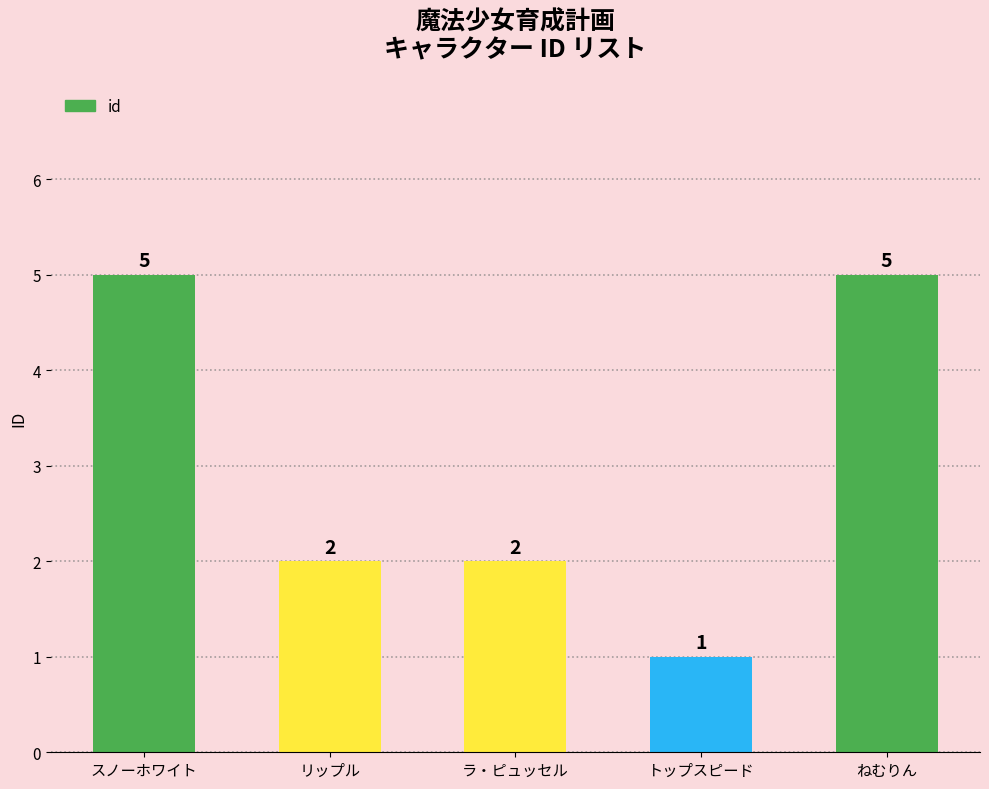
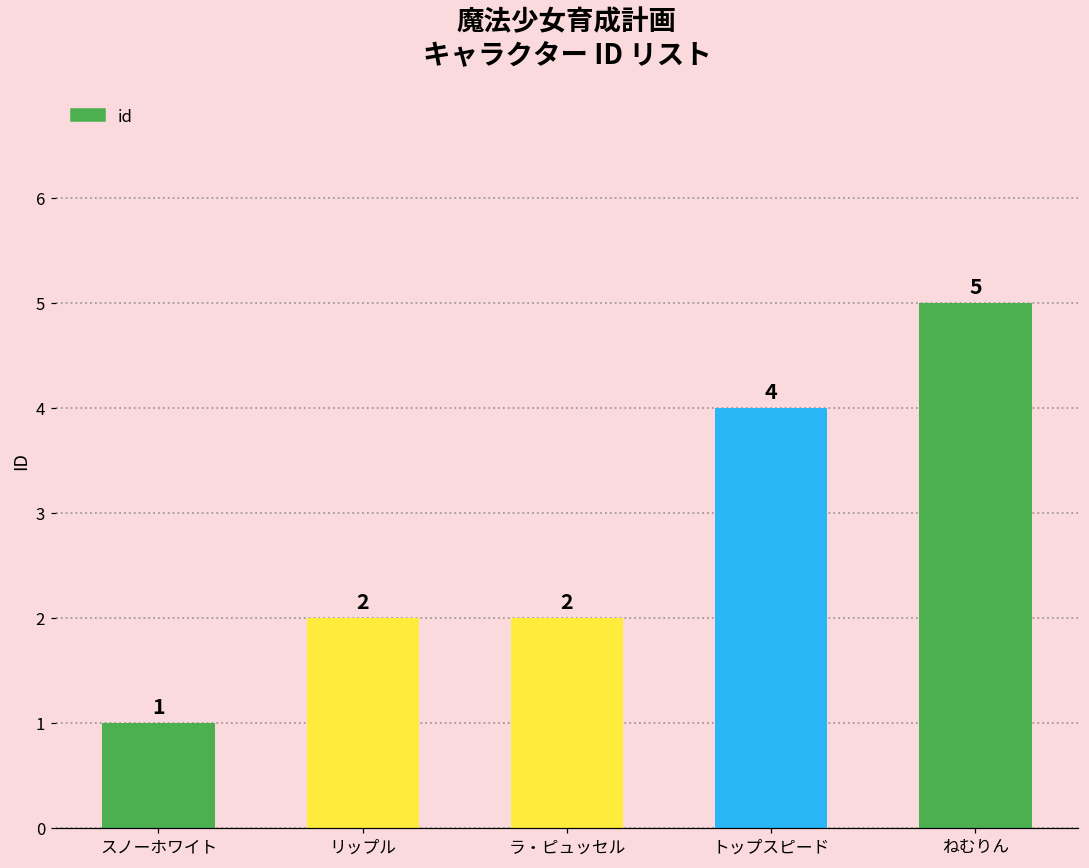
スノーホワイト: 5 -> 1
トップスピード: 1 -> 4
